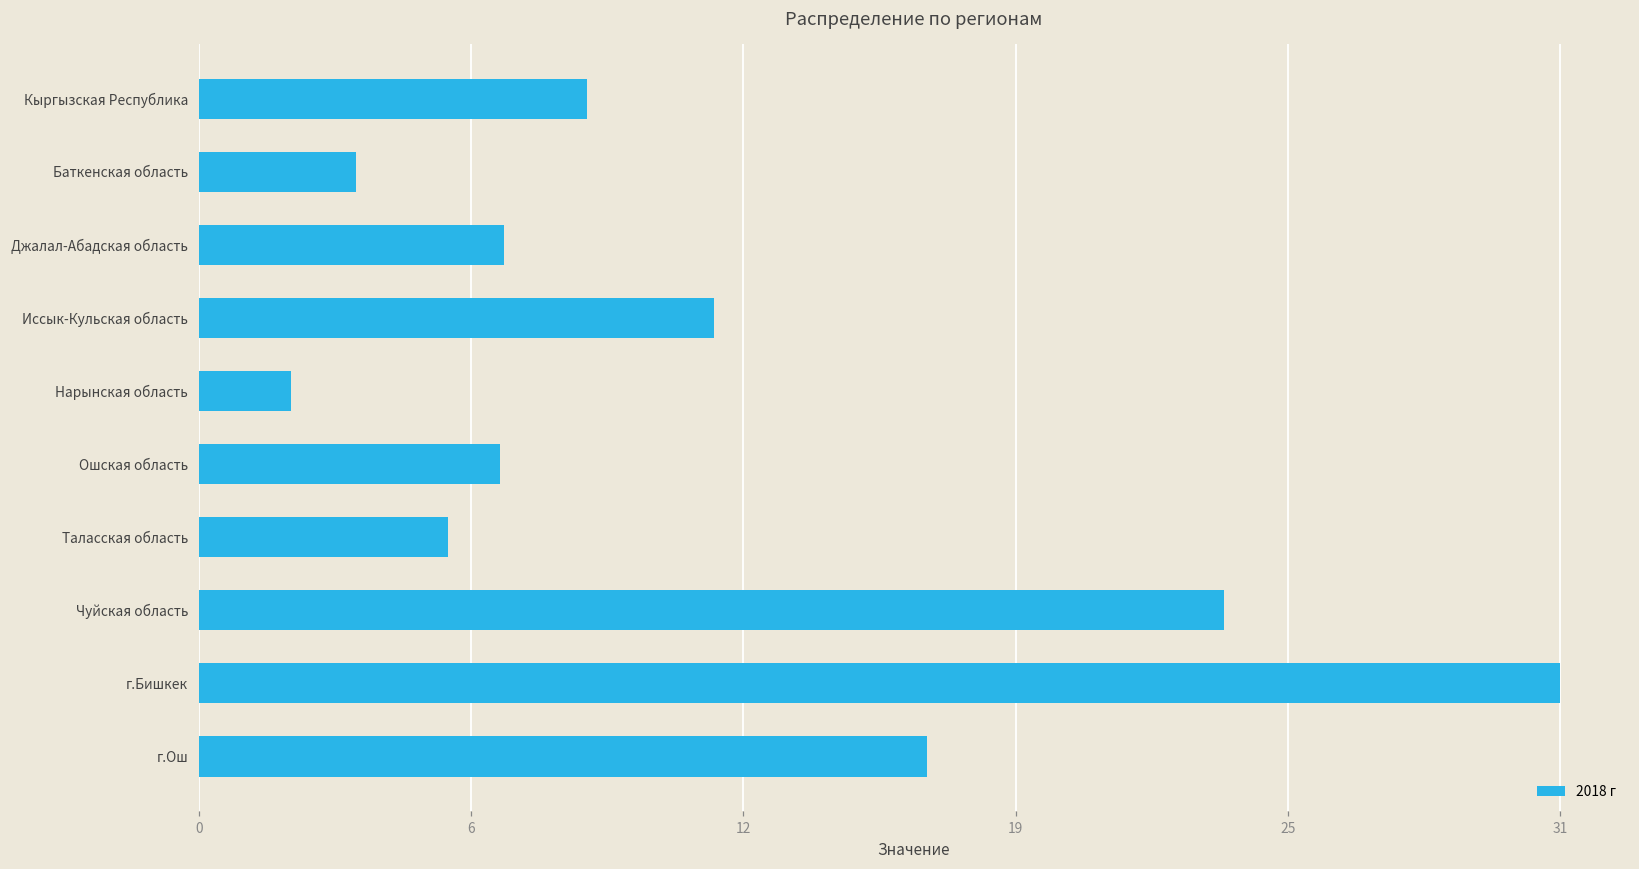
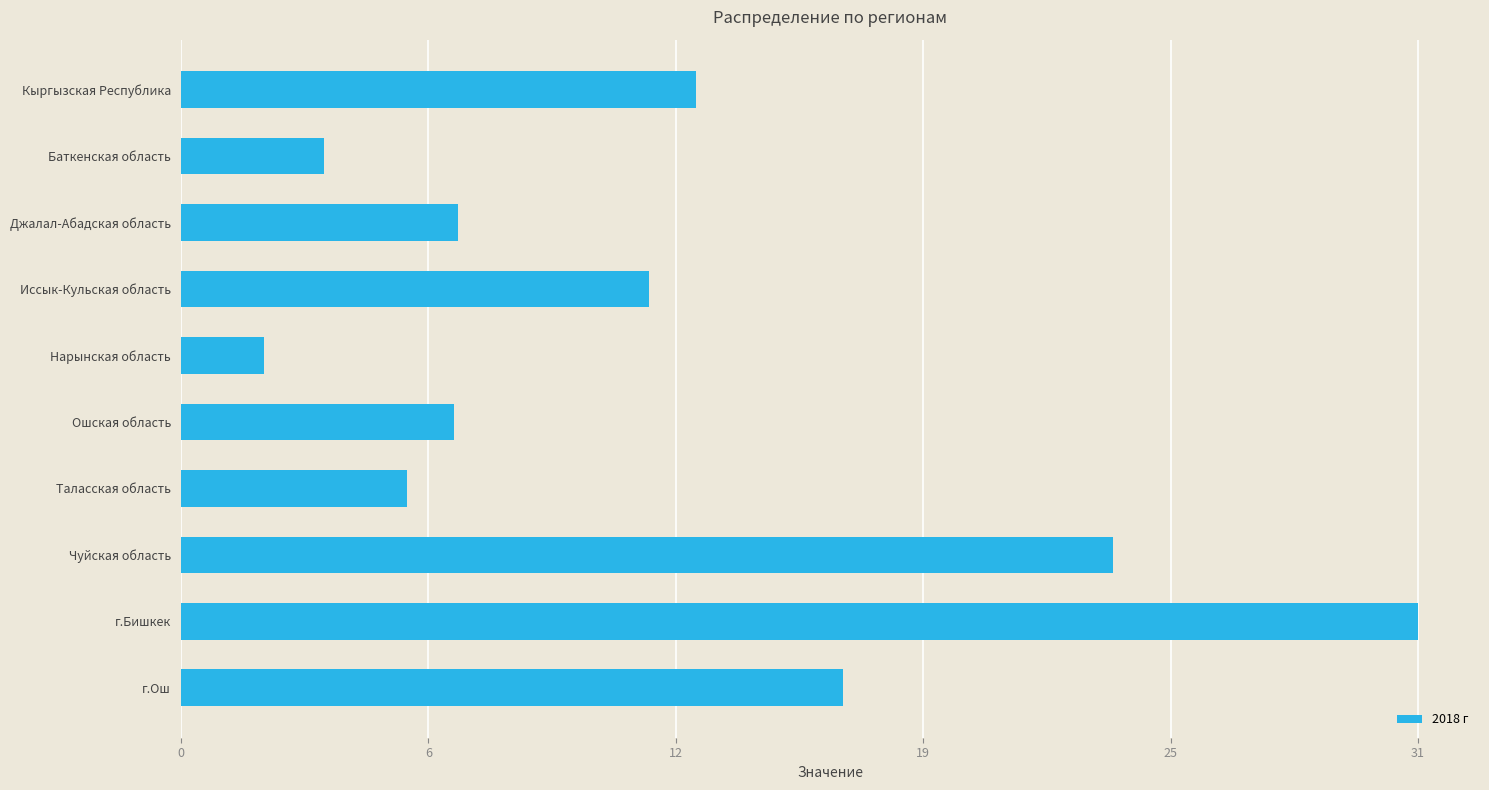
Кыргызская Республика: 8.9 -> 13.0
